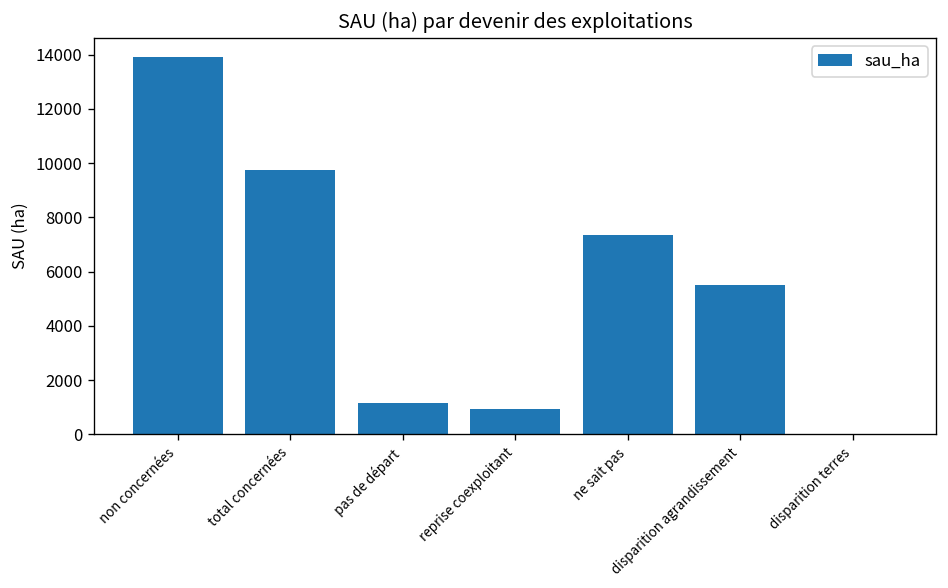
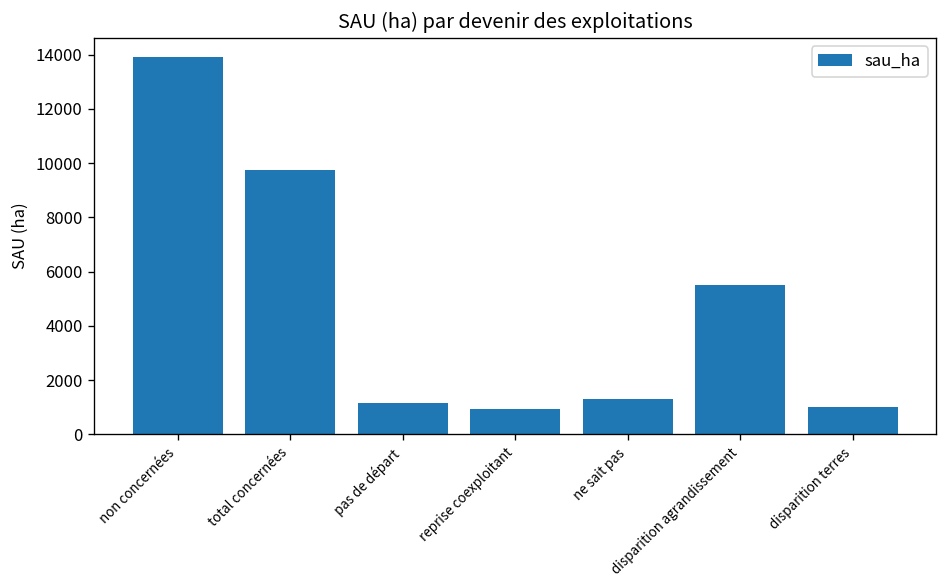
ne sait pas: 7300 -> 1300
disparition terres: 0 -> 1000
